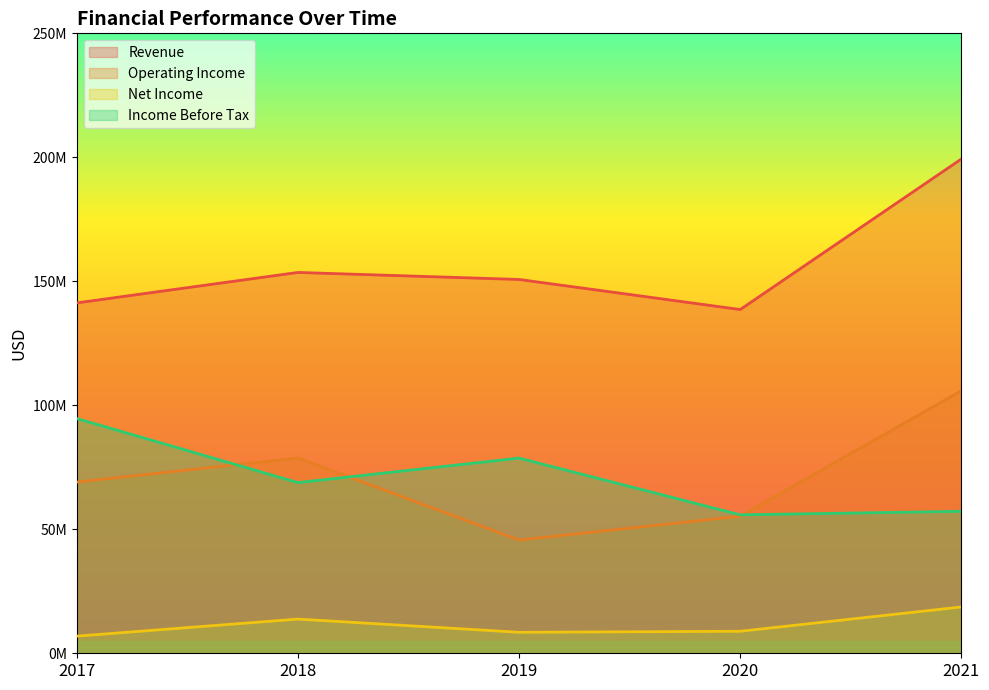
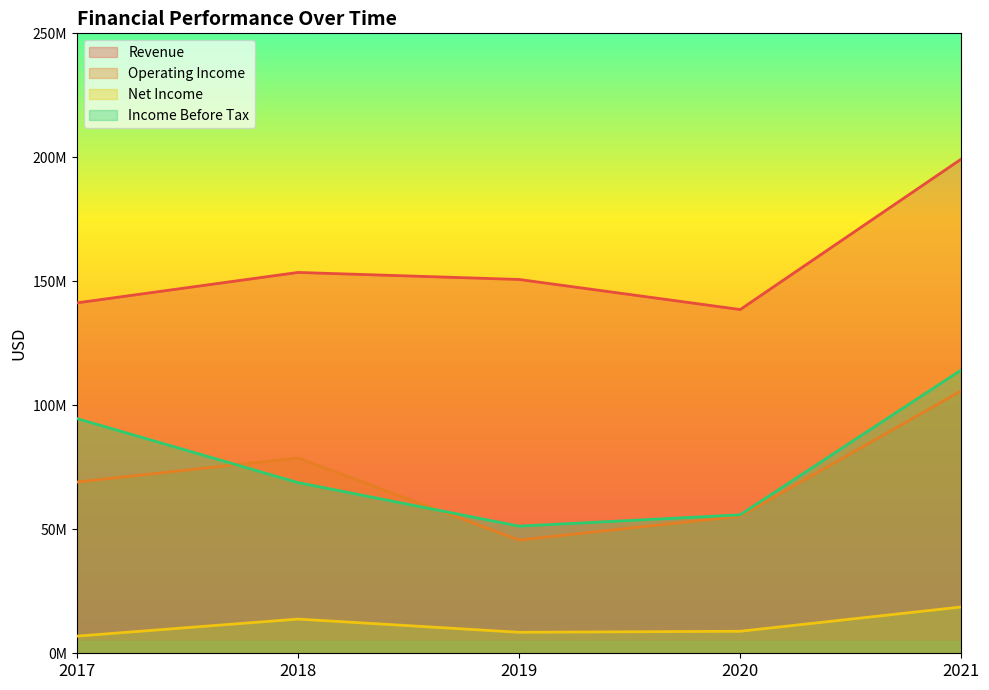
Income Before Tax, 2019: 79000000 -> 51000000
Income Before Tax, 2021: 57000000 -> 114000000
